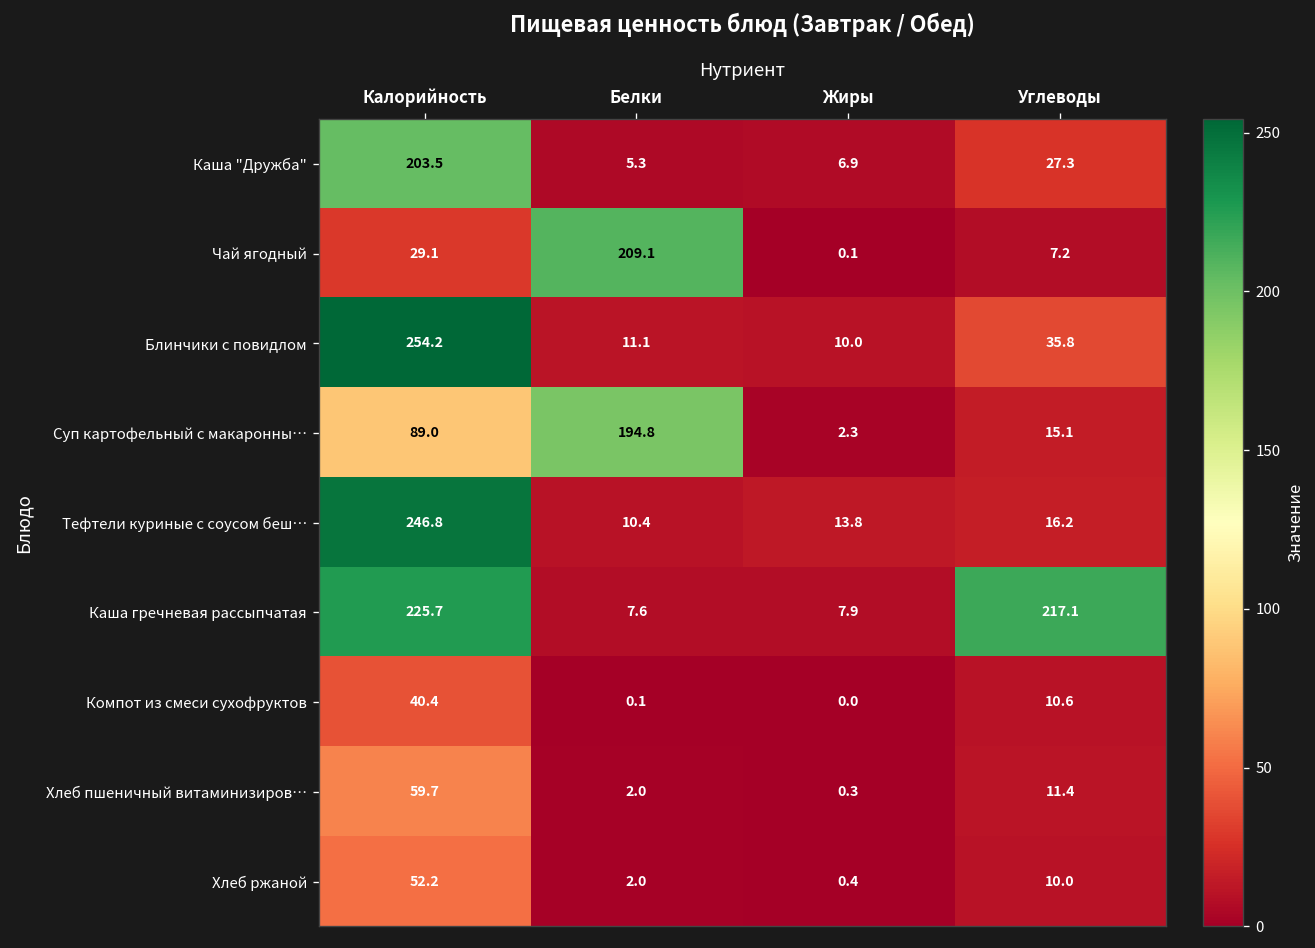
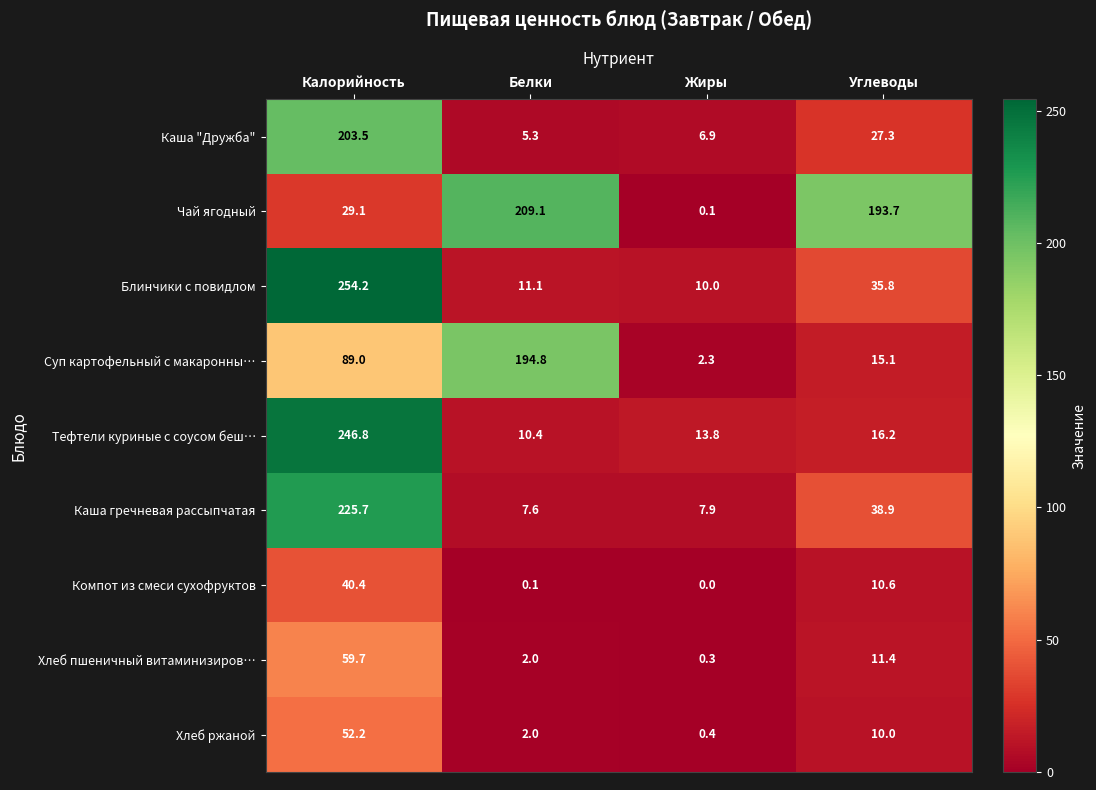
Чай ягодный, Углеводы: 7.2 -> 193.7
Каша гречневая рассыпчатая, Углеводы: 217.1 -> 38.9
